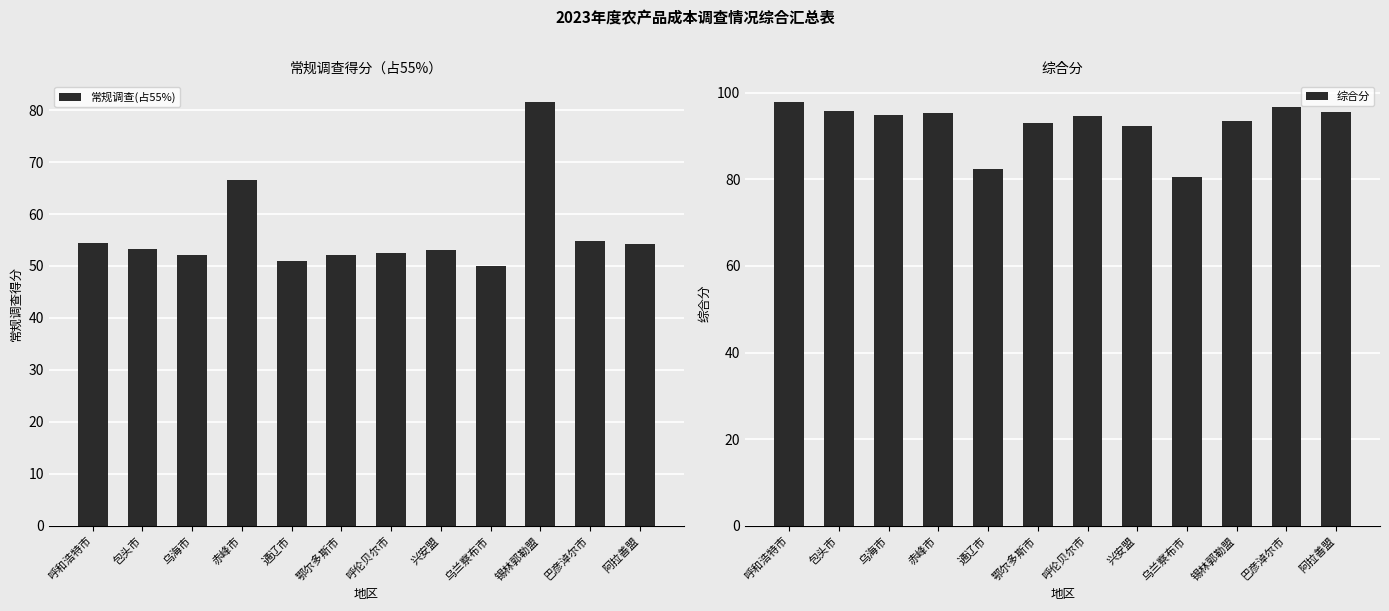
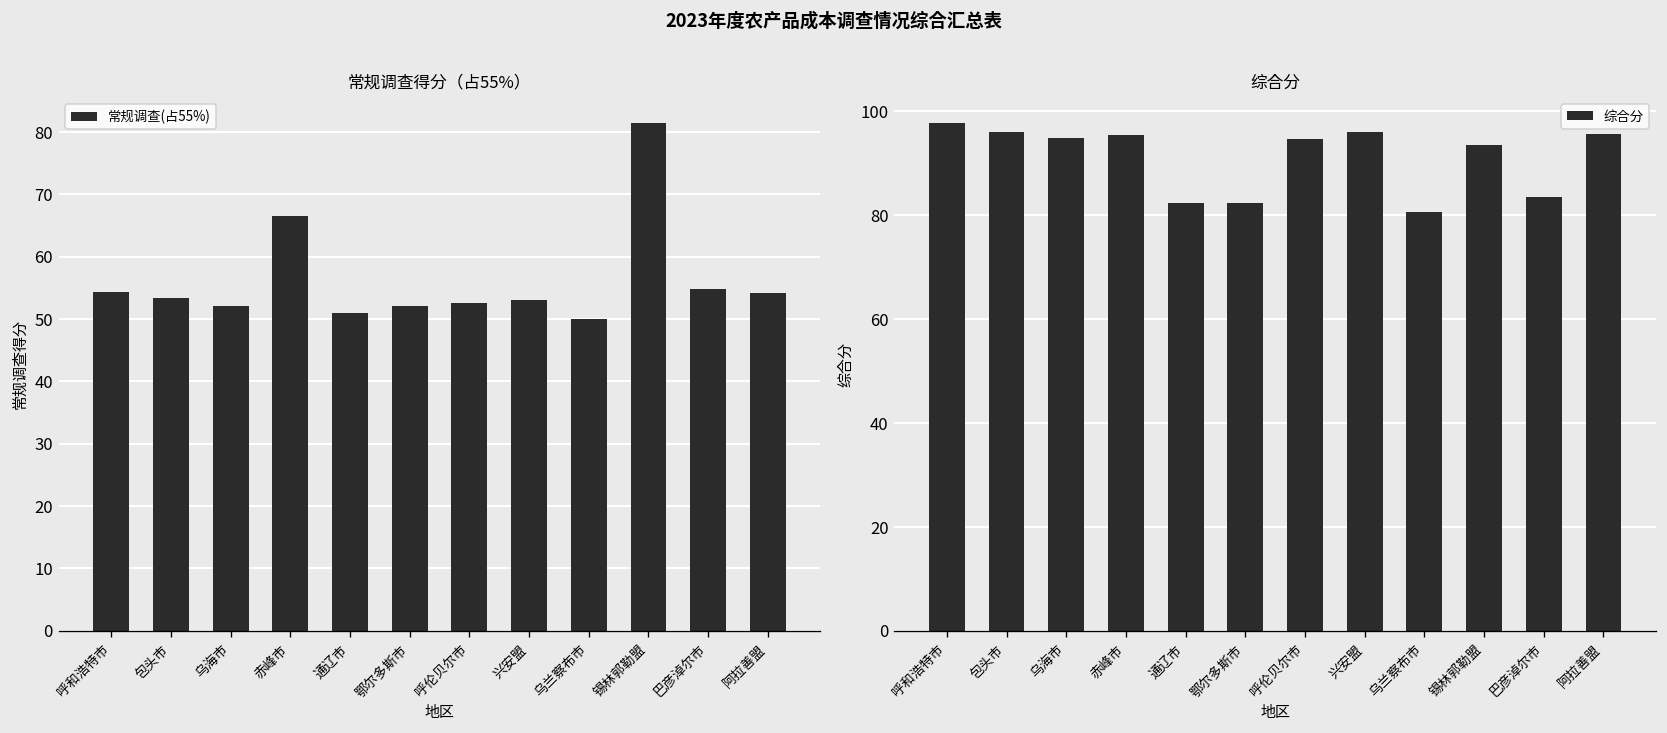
综合分, 鄂尔多斯市: 93 -> 82
综合分, 兴安盟: 92 -> 96
综合分, 巴彦淖尔市: 97 -> 84
